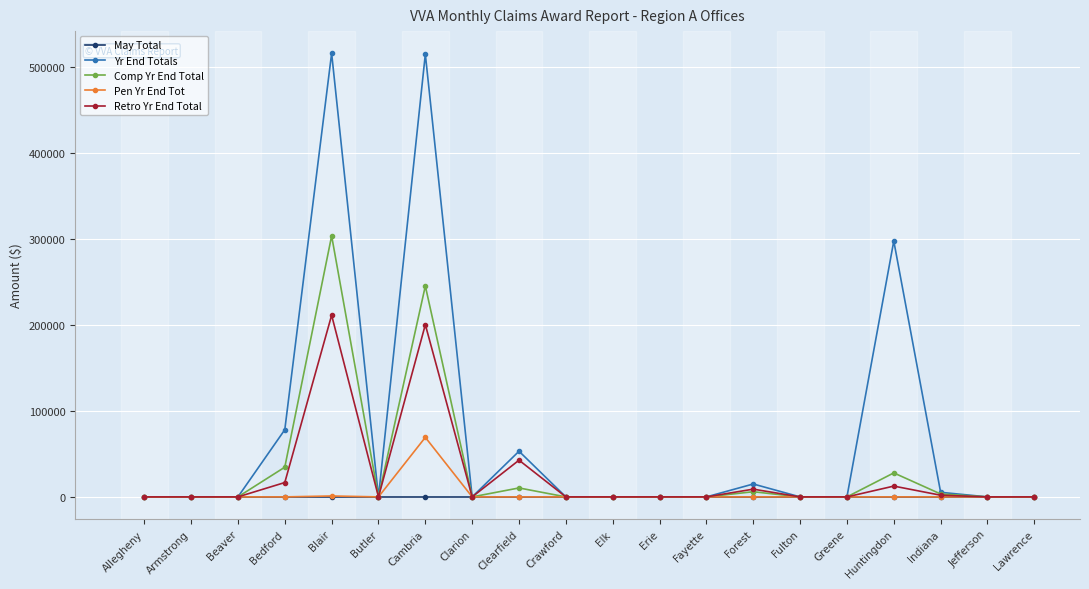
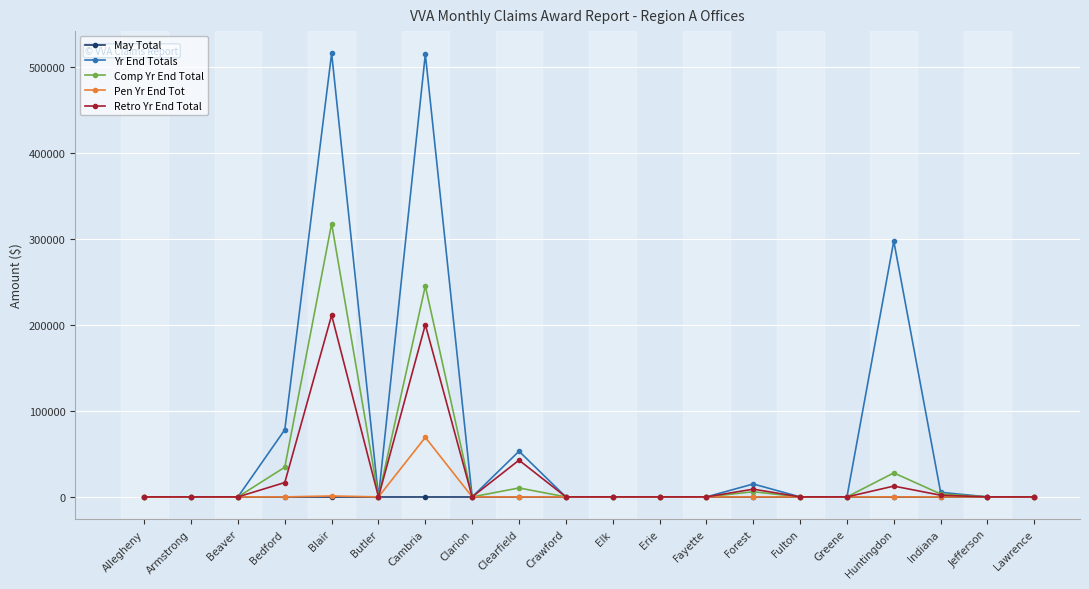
Comp Yr End Total, Blair: 300000 -> 320000
